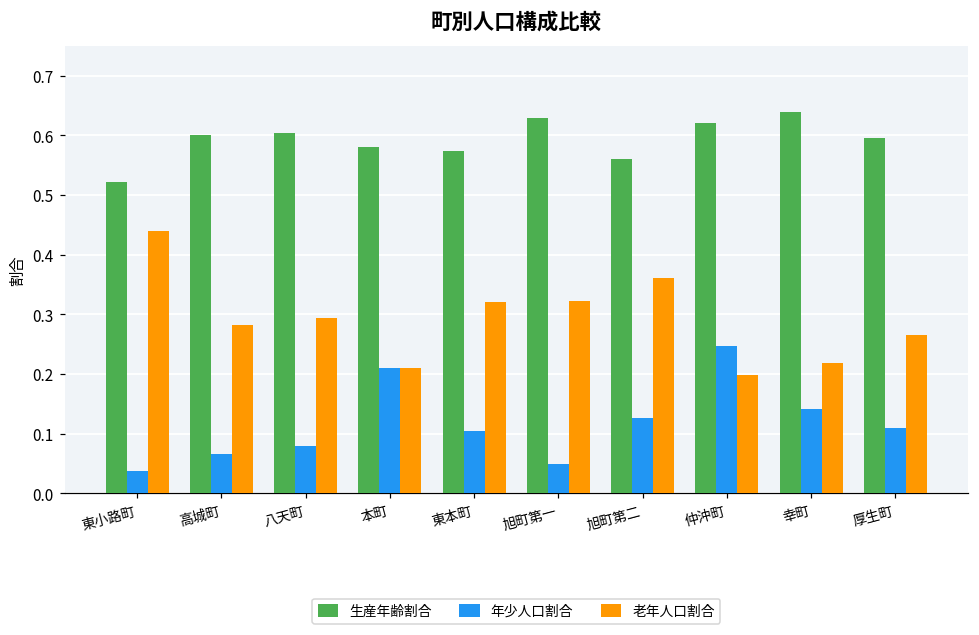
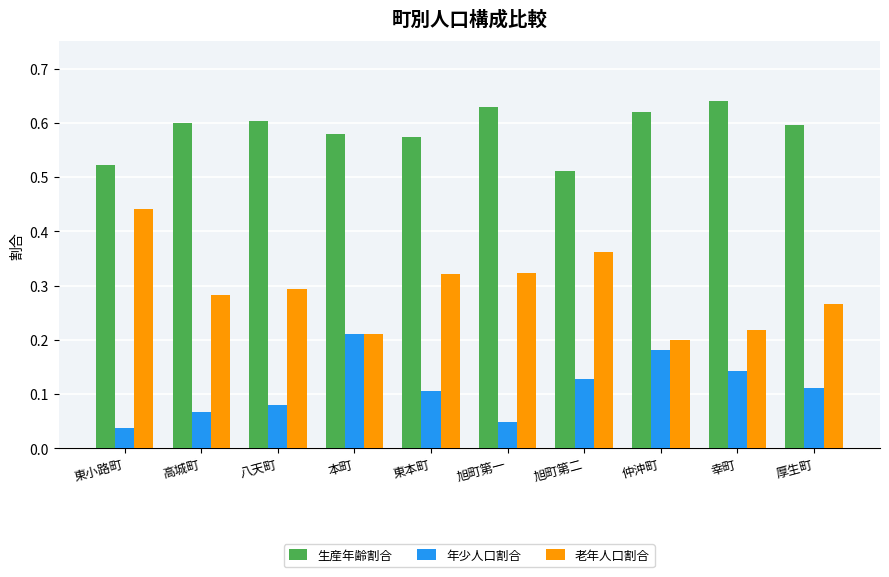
生産年齢割合, 旭町第二: 0.56 -> 0.51
年少人口割合, 仲沖町: 0.25 -> 0.18
